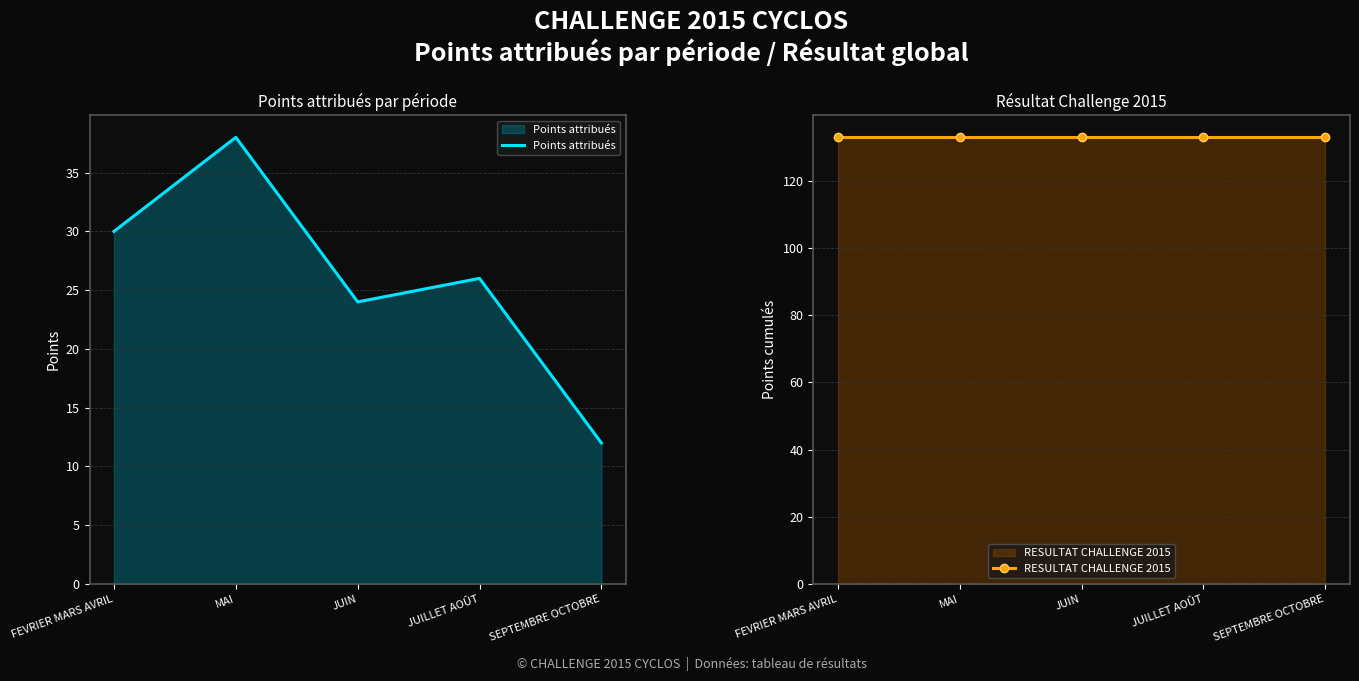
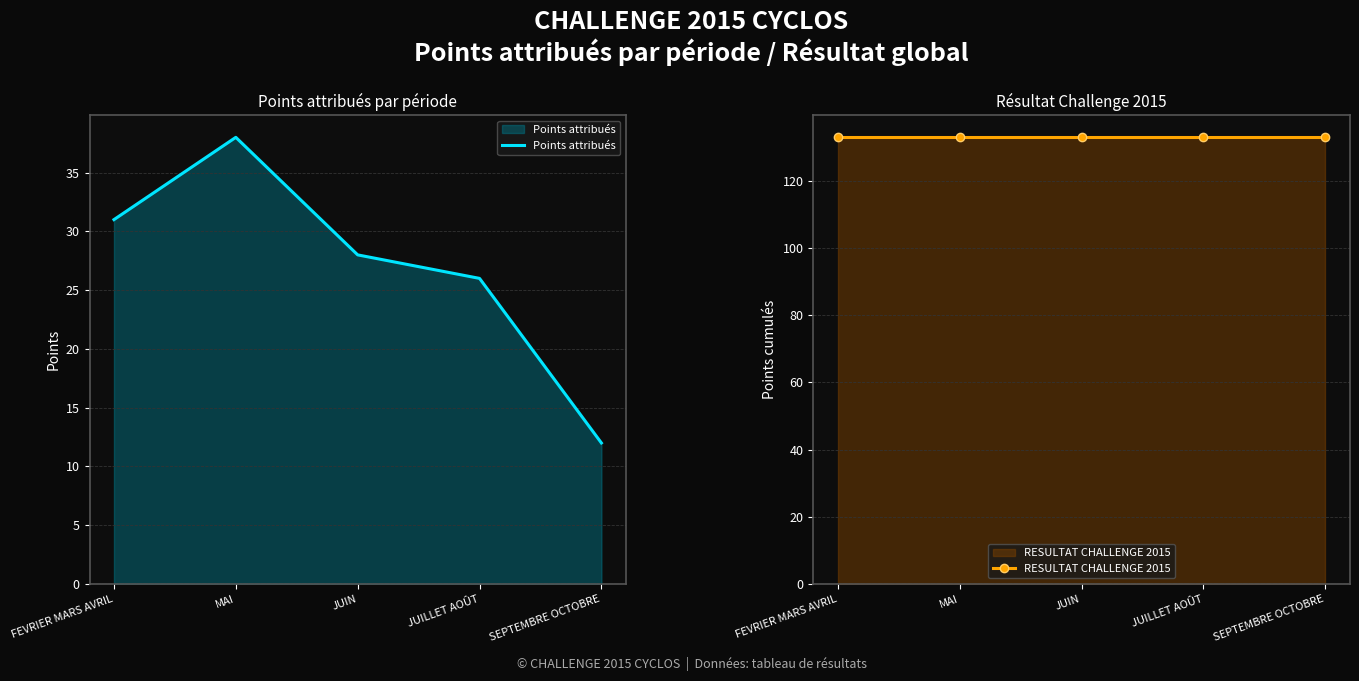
Points attribués par période, FEVRIER MARS AVRIL: 30 -> 31
Points attribués par période, JUIN: 24 -> 28
